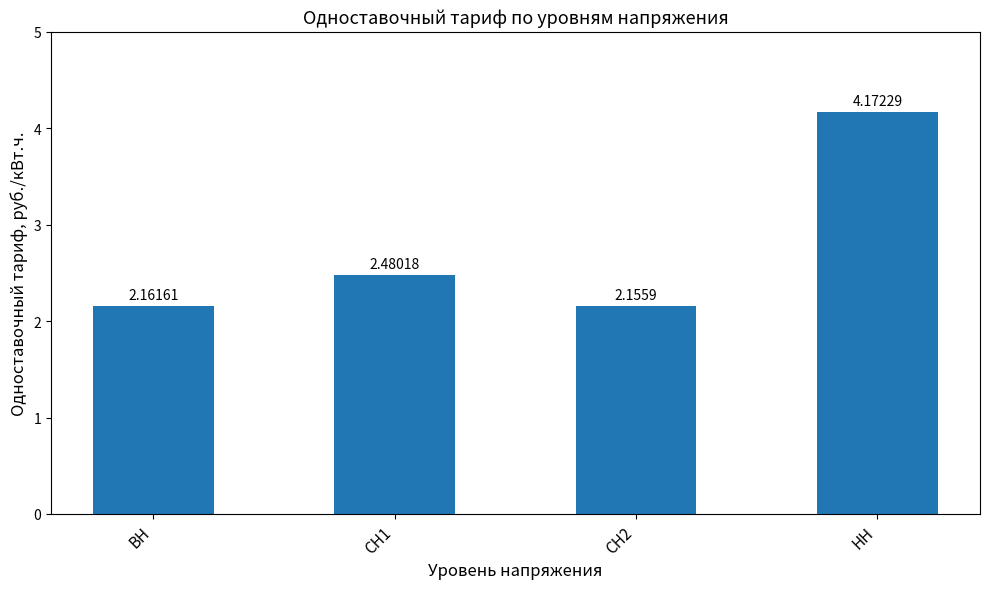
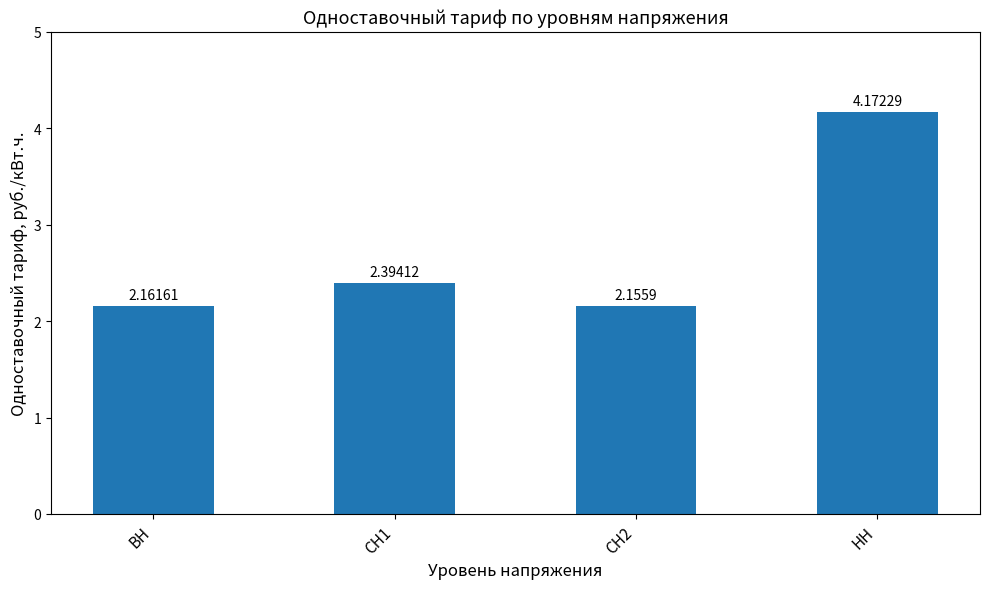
СН1: 2.48018 -> 2.39412
